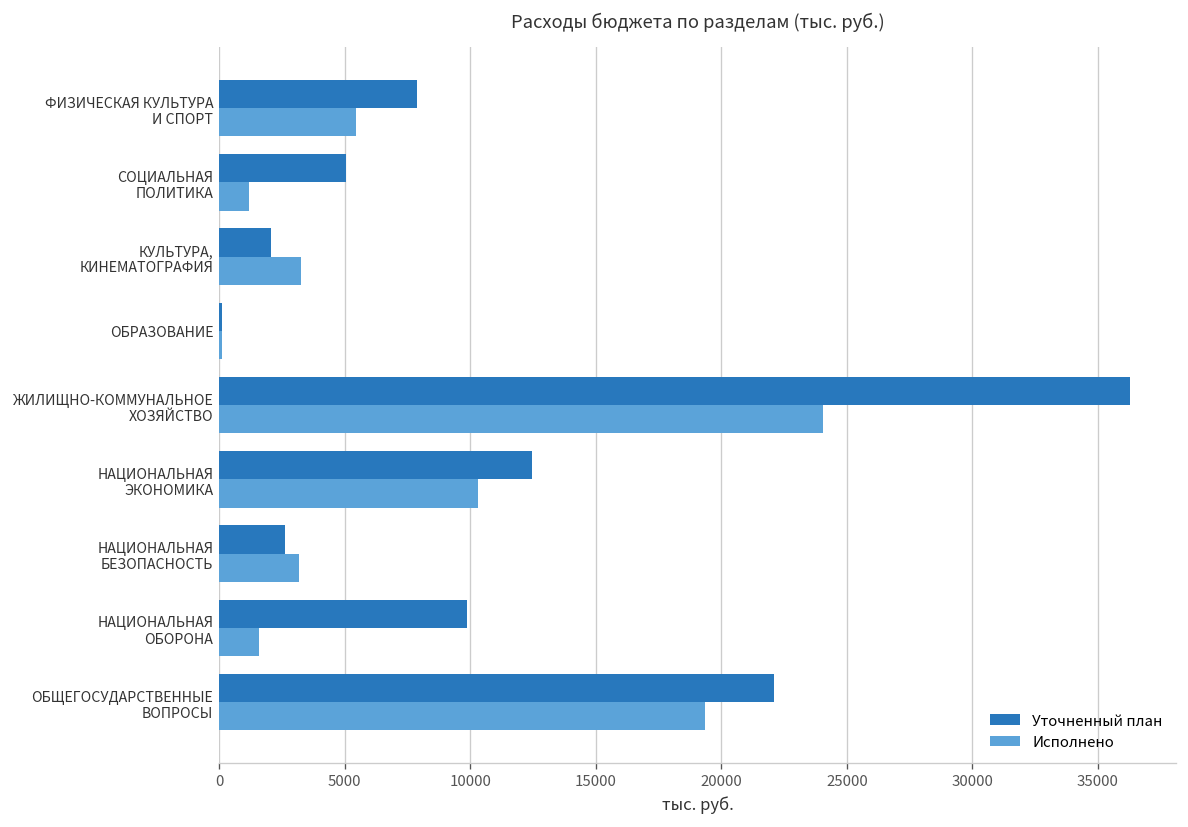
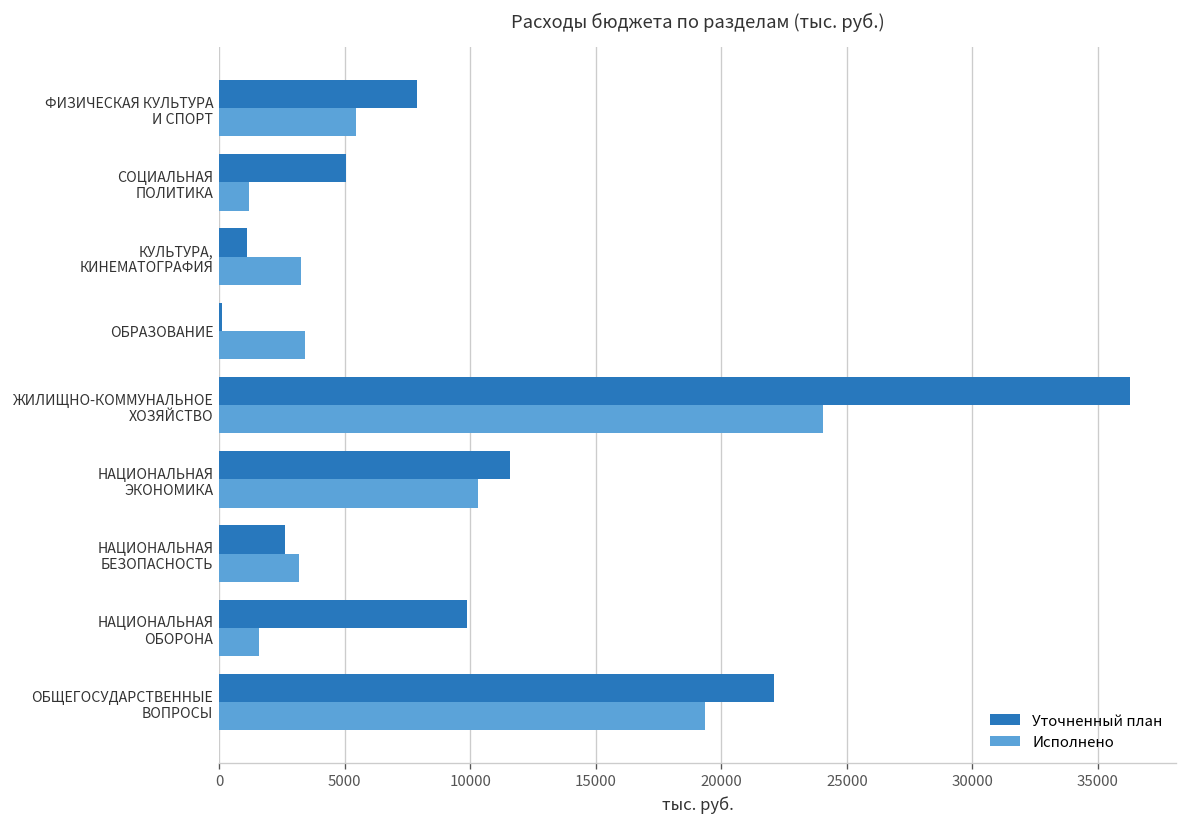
Уточненный план, КУЛЬТУРА, КИНЕМАТОГРАФИЯ: 2100 -> 1100
Исполнено, ОБРАЗОВАНИЕ: 100 -> 3400
Уточненный план, НАЦИОНАЛЬНАЯ ЭКОНОМИКА: 12400 -> 11600
